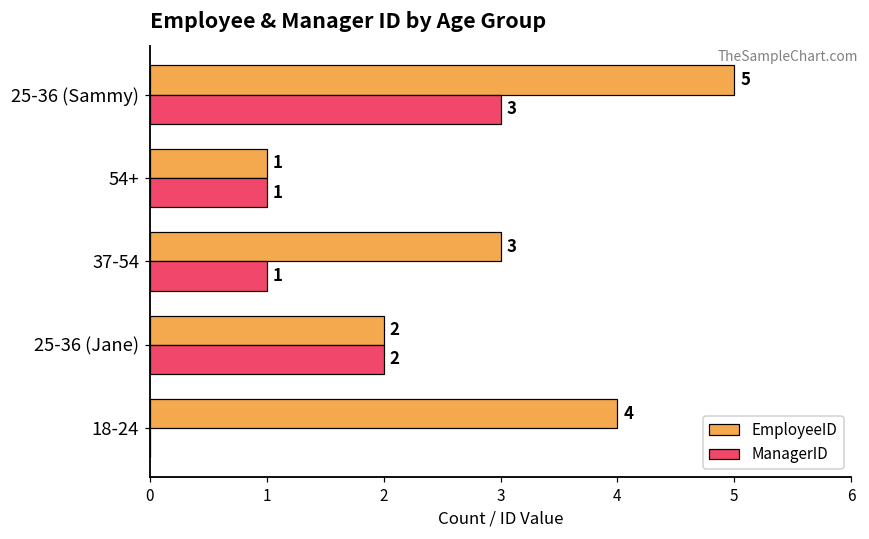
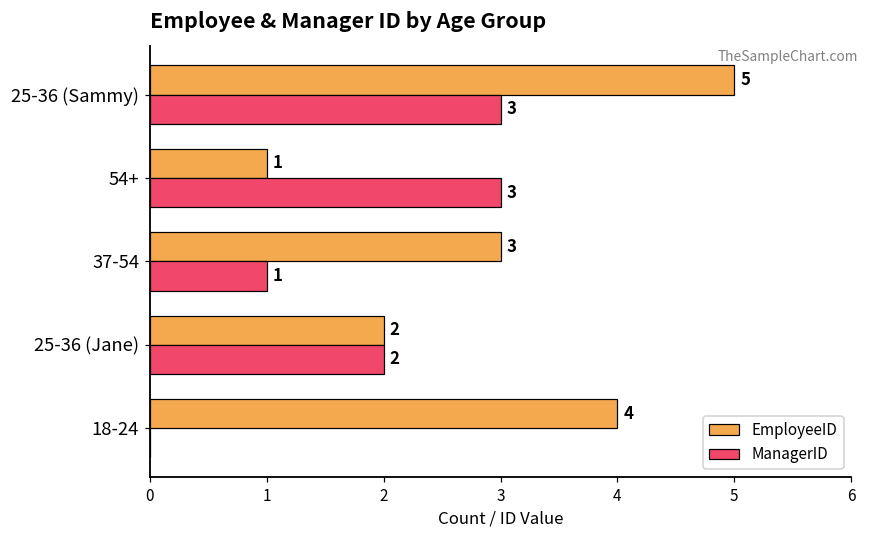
ManagerID, 54+: 1 -> 3
